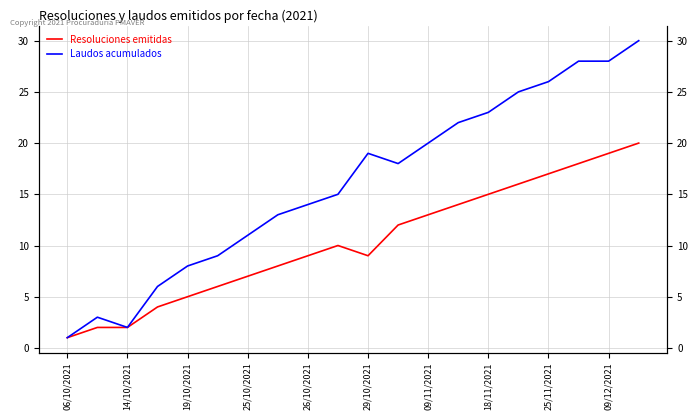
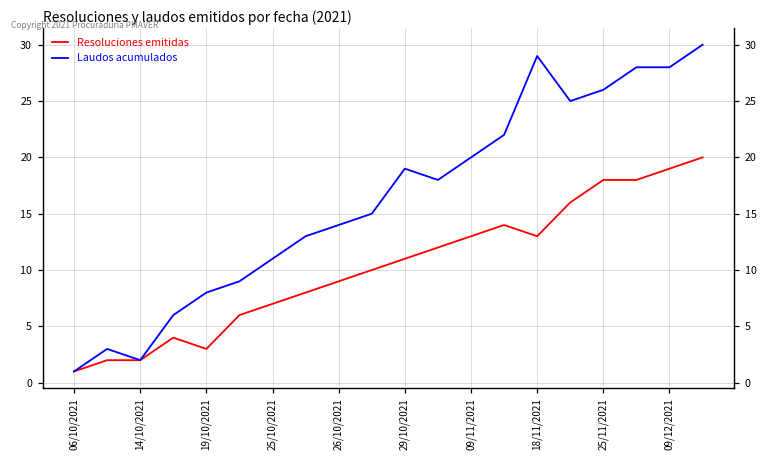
Resoluciones emitidas, 19/10/2021: 5 -> 3
Resoluciones emitidas, 29/10/2021: 9 -> 11
Resoluciones emitidas, 18/11/2021: 15 -> 13
Laudos acumulados, 18/11/2021: 23 -> 29
Resoluciones emitidas, 25/11/2021: 17 -> 18
